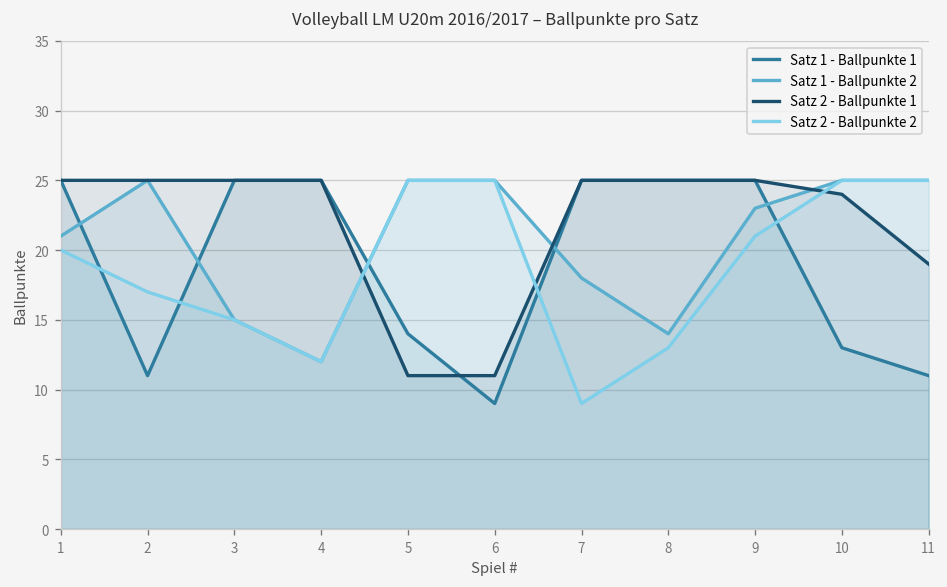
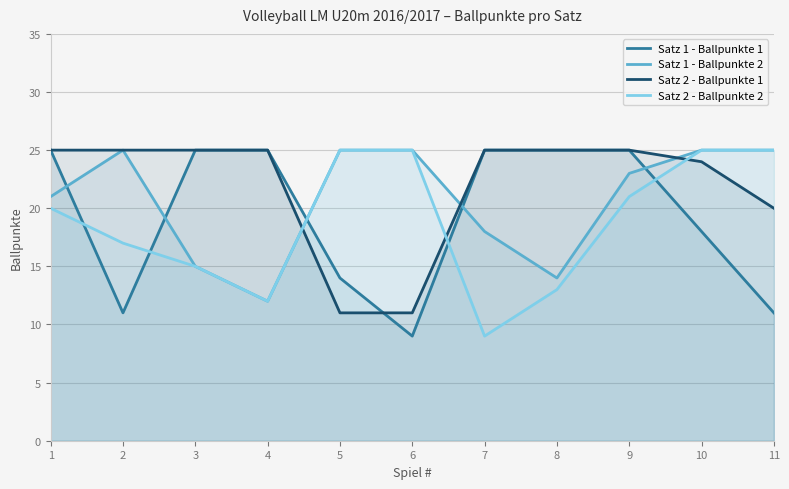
Satz 1 - Ballpunkte 1, 10: 13 -> 18
Satz 2 - Ballpunkte 1, 11: 19 -> 20
